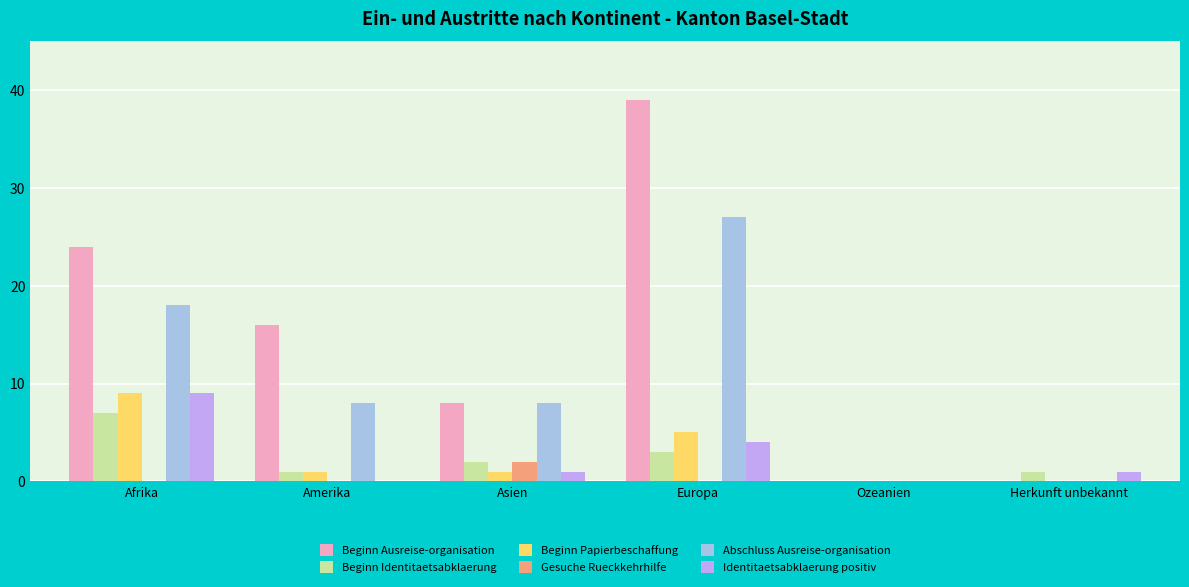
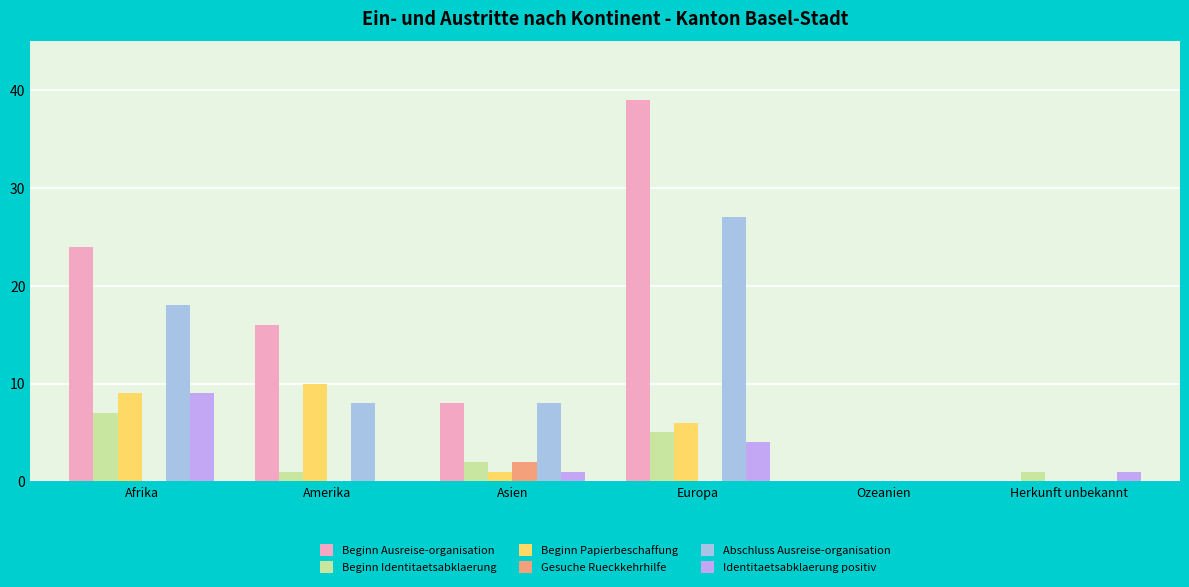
Beginn Papierbeschaffung, Amerika: 1 -> 10
Beginn Identitaetsabklaerung, Europa: 3 -> 5
Beginn Papierbeschaffung, Europa: 5 -> 6
